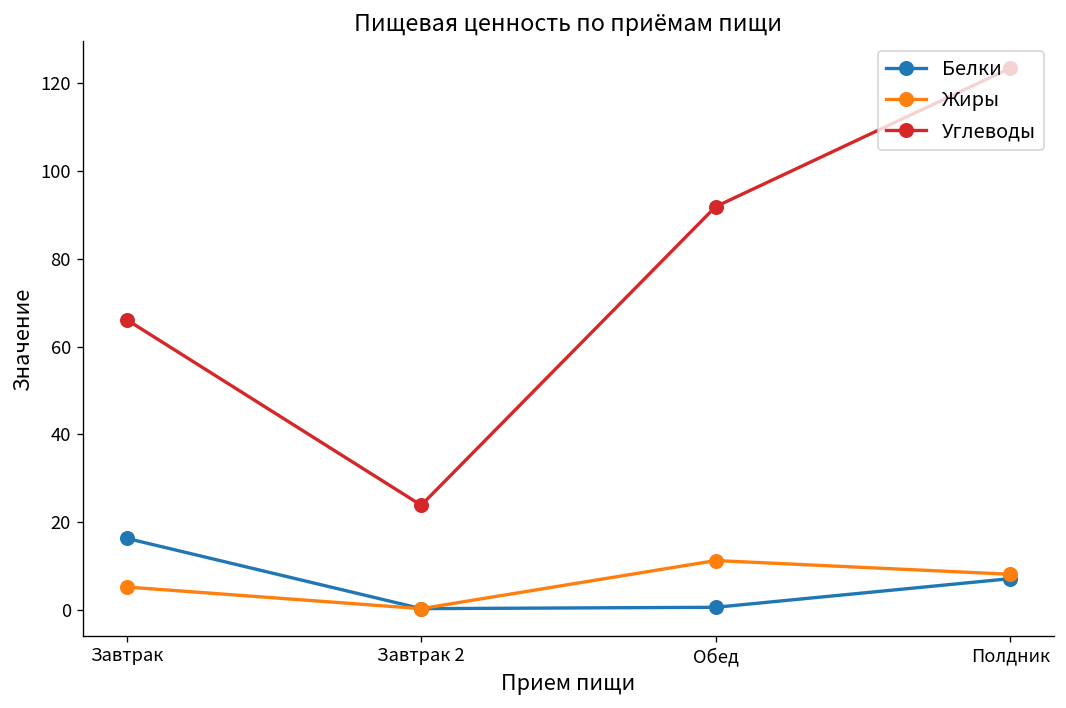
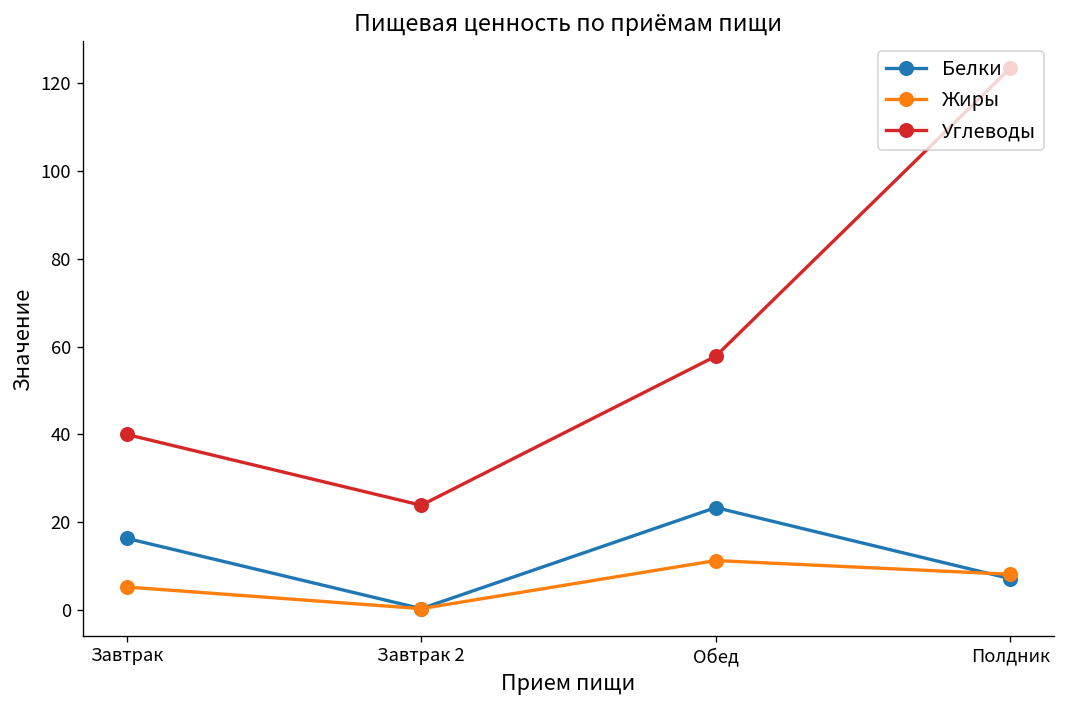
Углеводы, Завтрак: 66 -> 40
Белки, Обед: 1 -> 23
Углеводы, Обед: 92 -> 58
